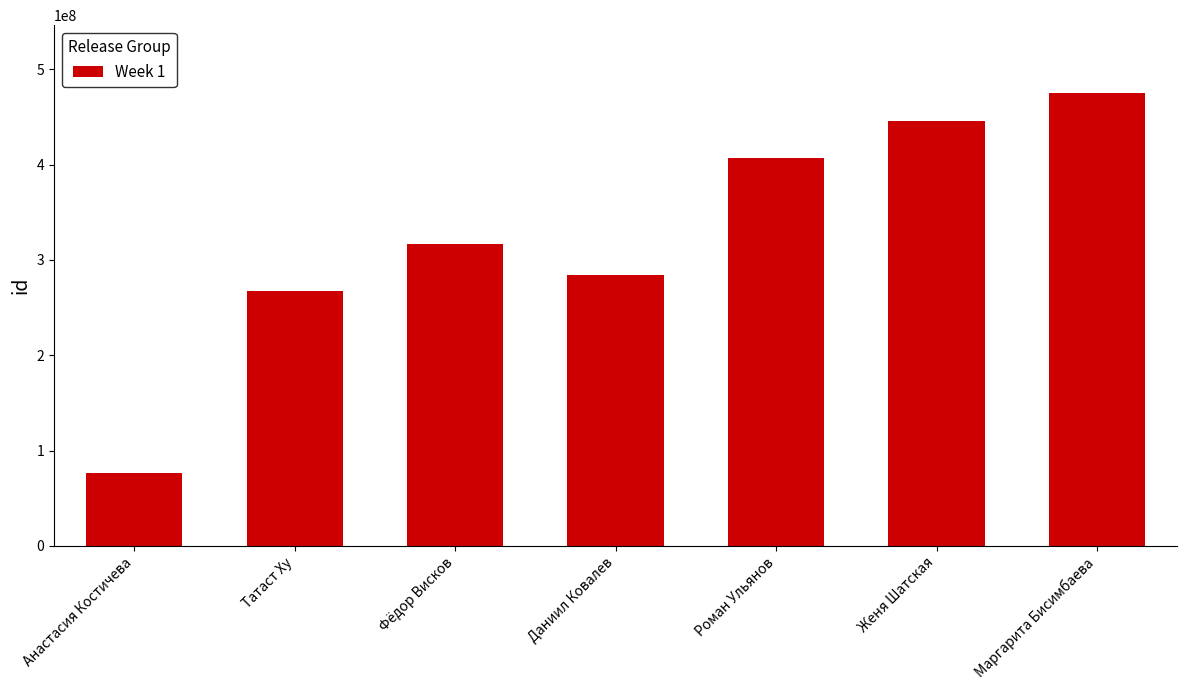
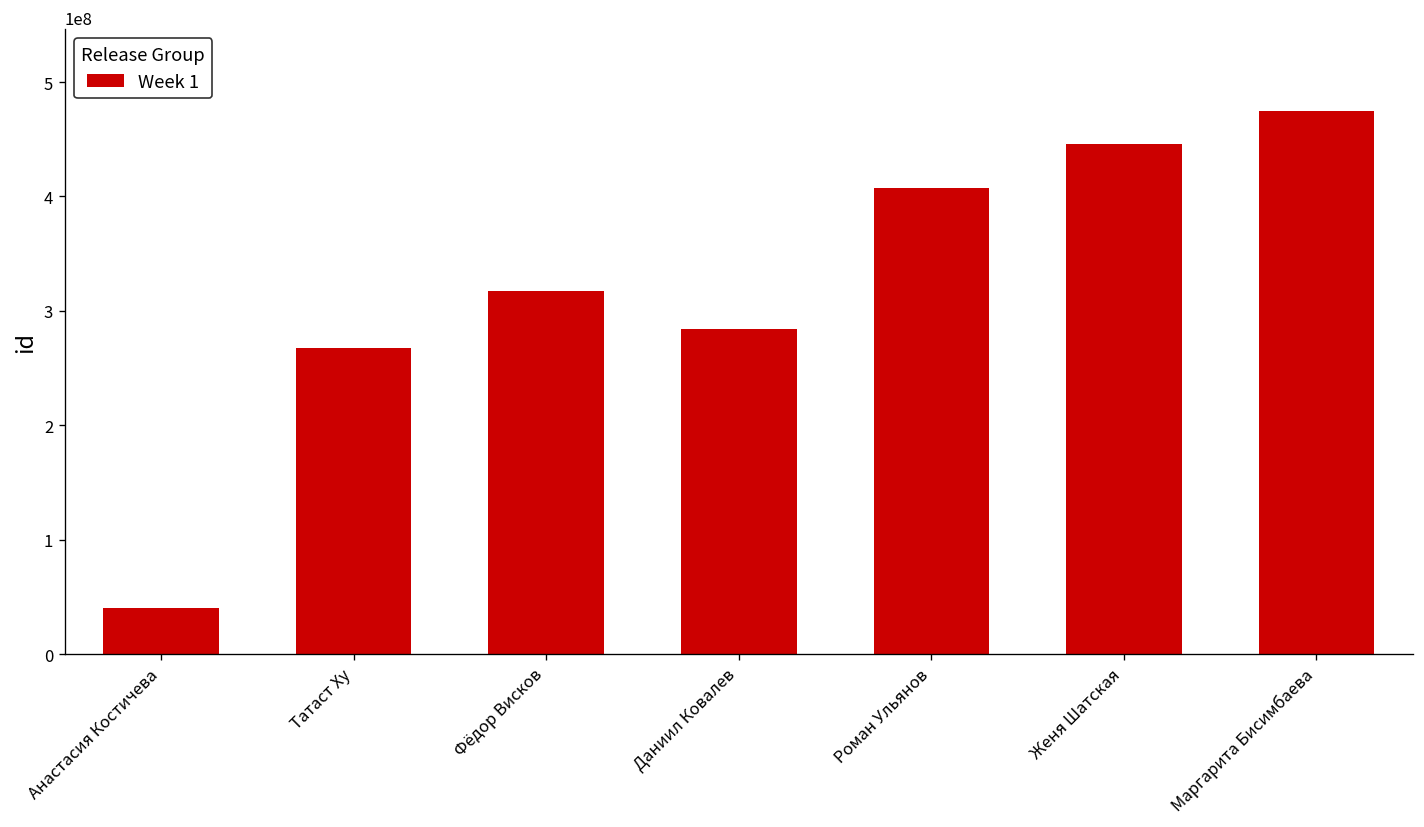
Анастасия Костичева: 80000000 -> 40000000
